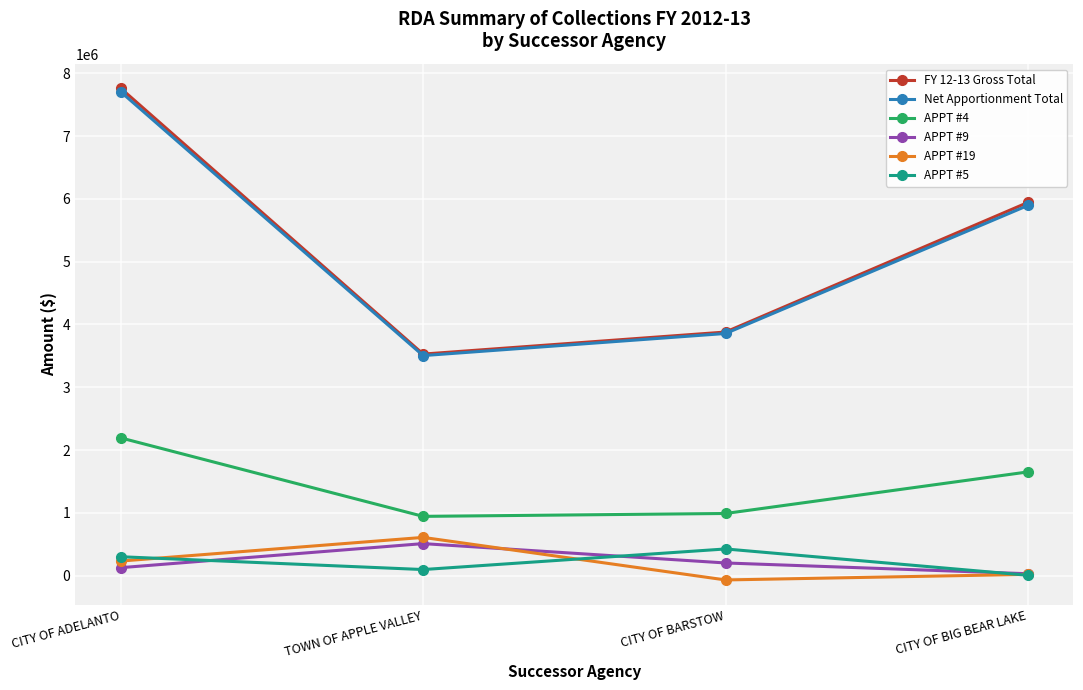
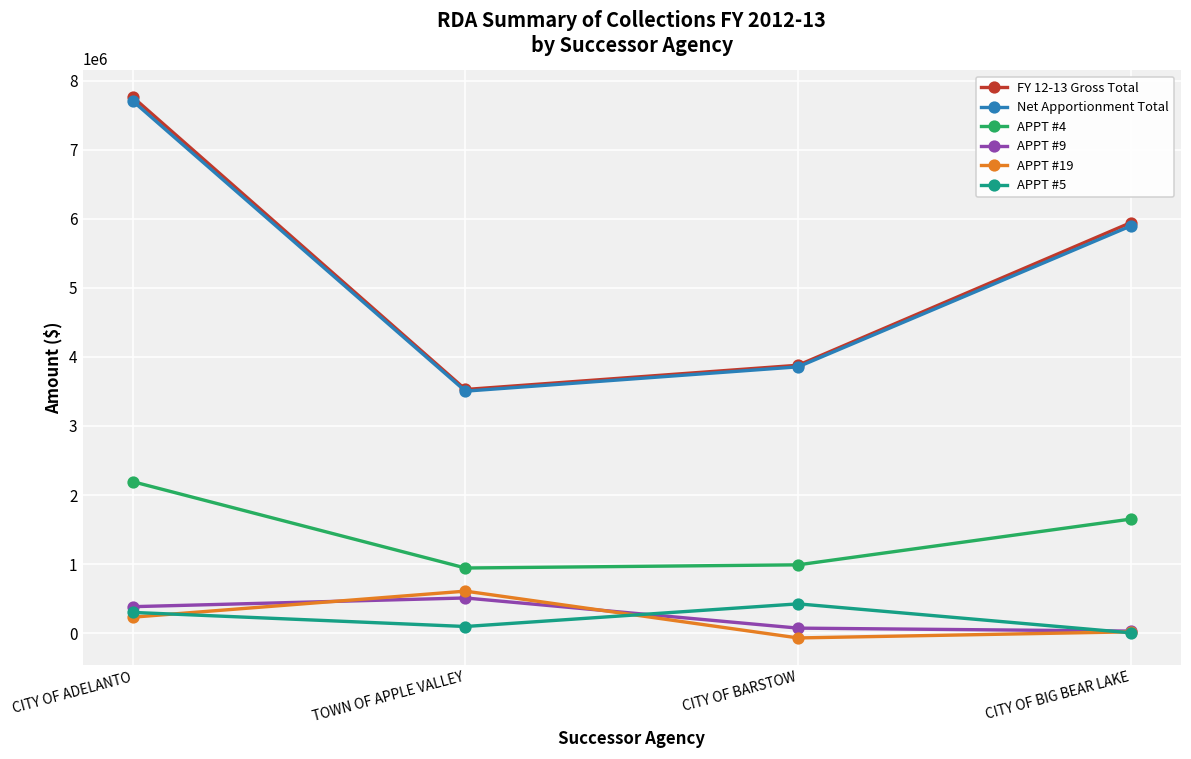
APPT #9, CITY OF ADELANTO: 100000 -> 400000
APPT #9, CITY OF BARSTOW: 200000 -> 100000
